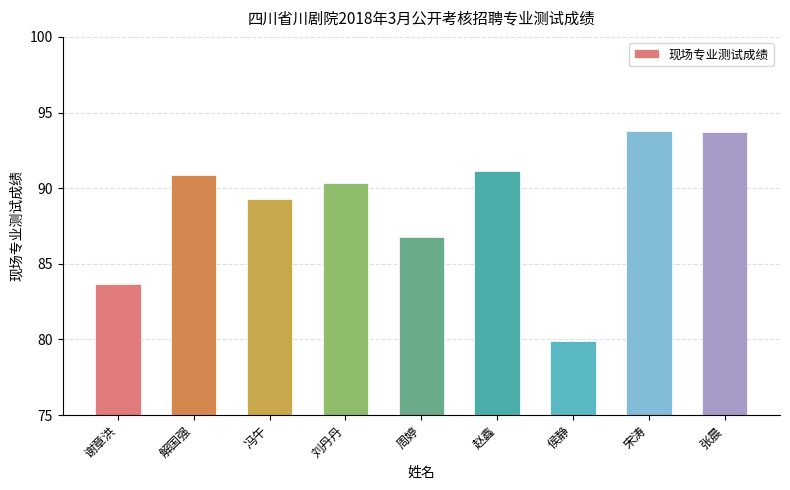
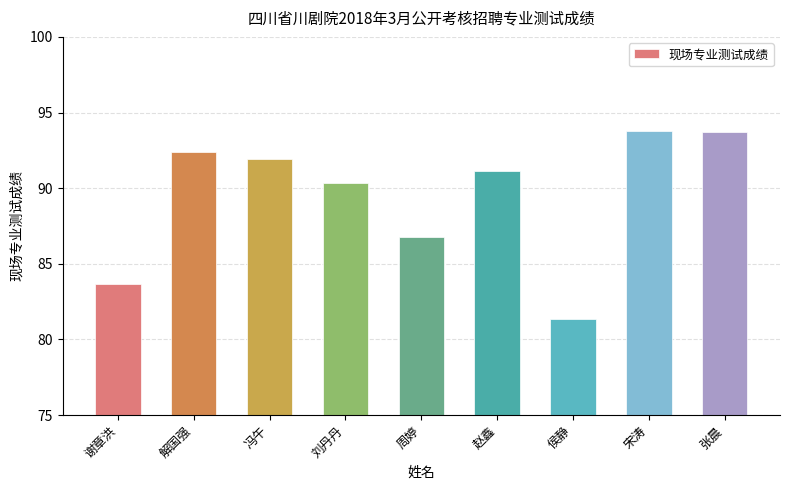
解国强: 90.9 -> 92.4
冯午: 89.3 -> 91.9
侯静: 79.9 -> 81.4
